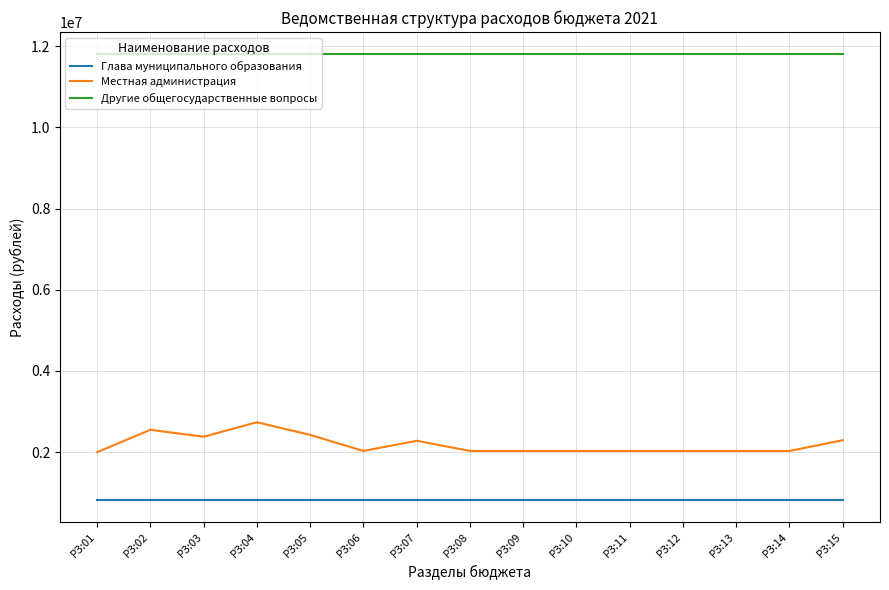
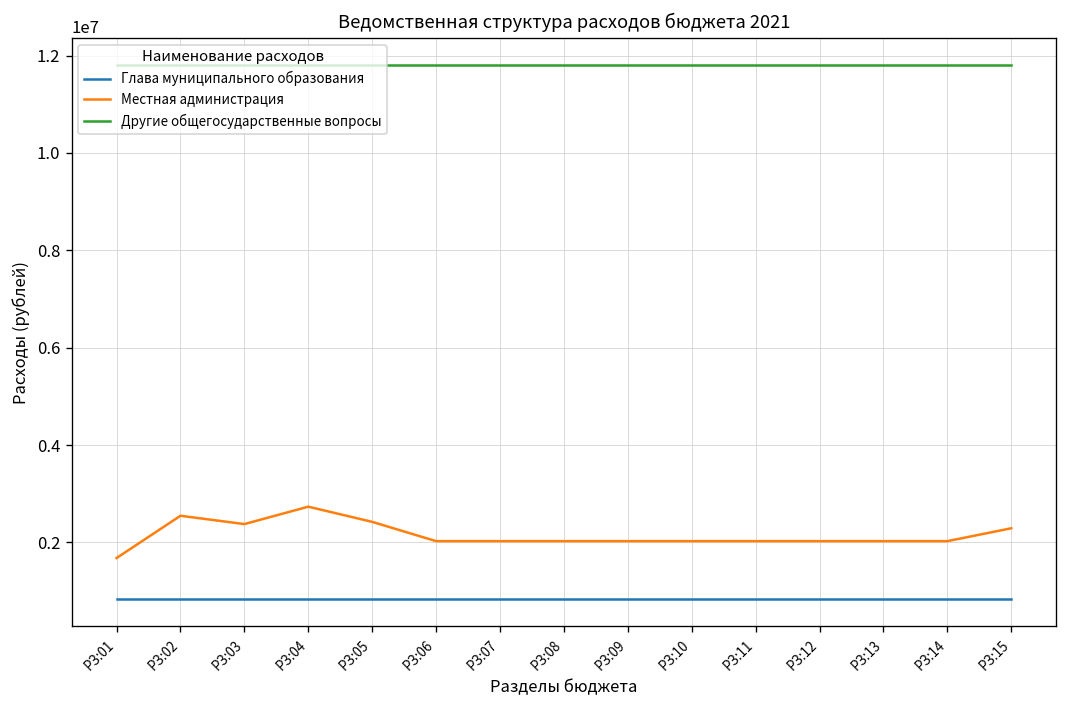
Местная администрация, РЗ:01: 2000000 -> 1700000
Местная администрация, РЗ:07: 2300000 -> 2000000
